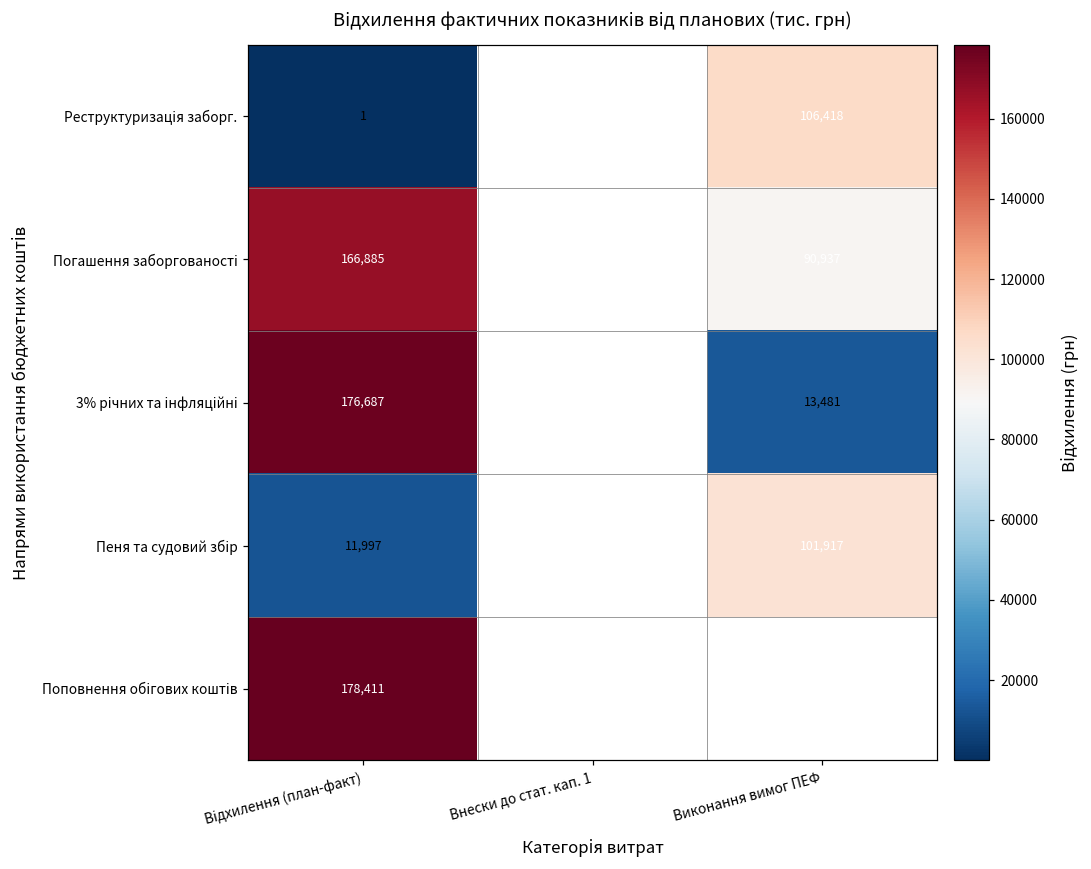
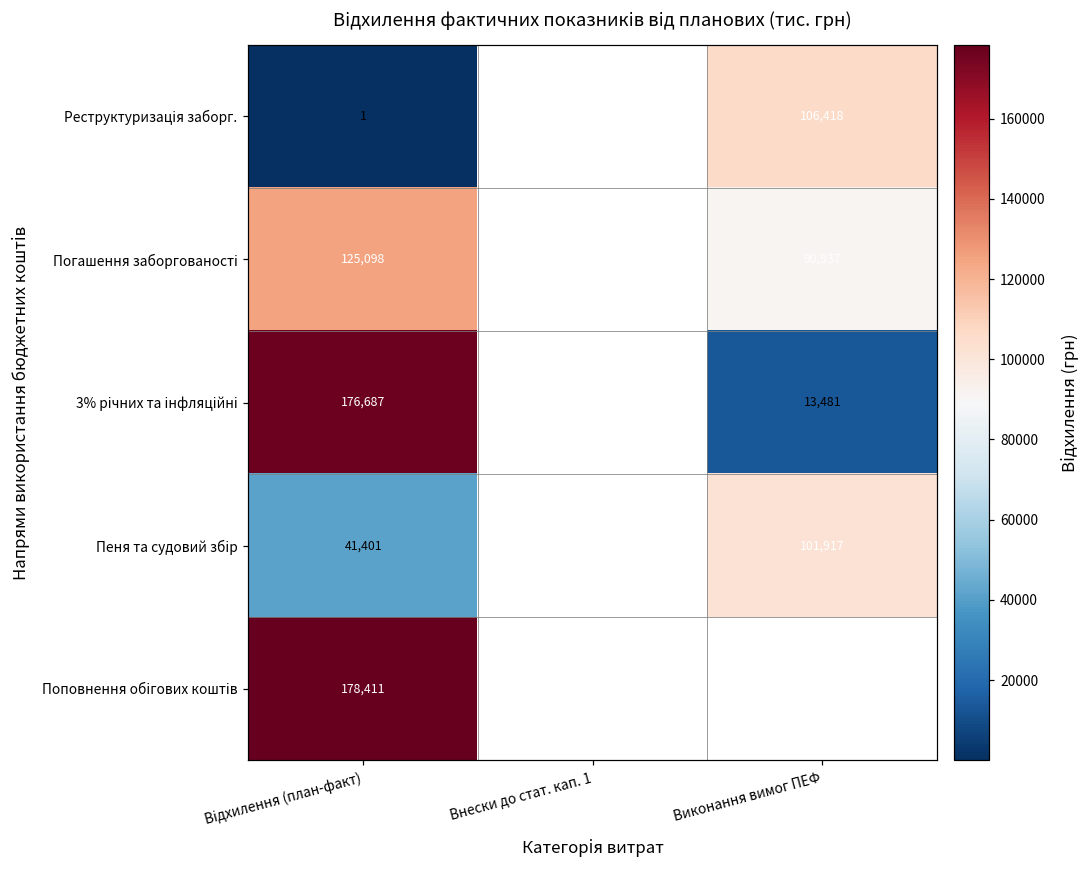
Погашення заборгованості, Відхилення (план-факт): 166,885 -> 125,098
Пеня та судовий збір, Відхилення (план-факт): 11,997 -> 41,401
